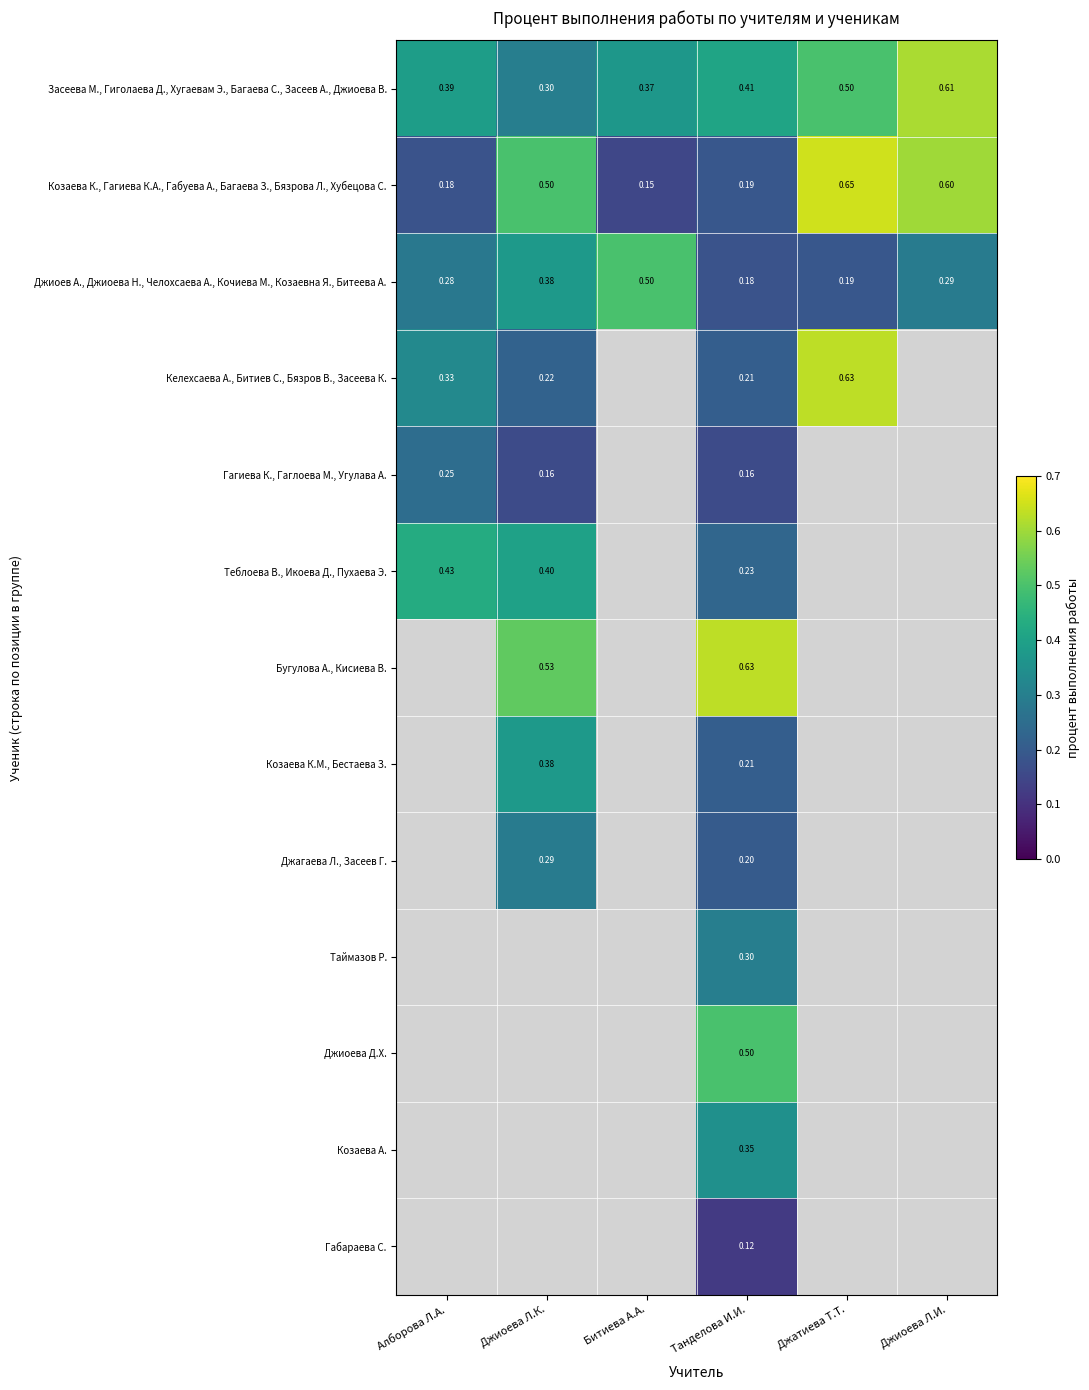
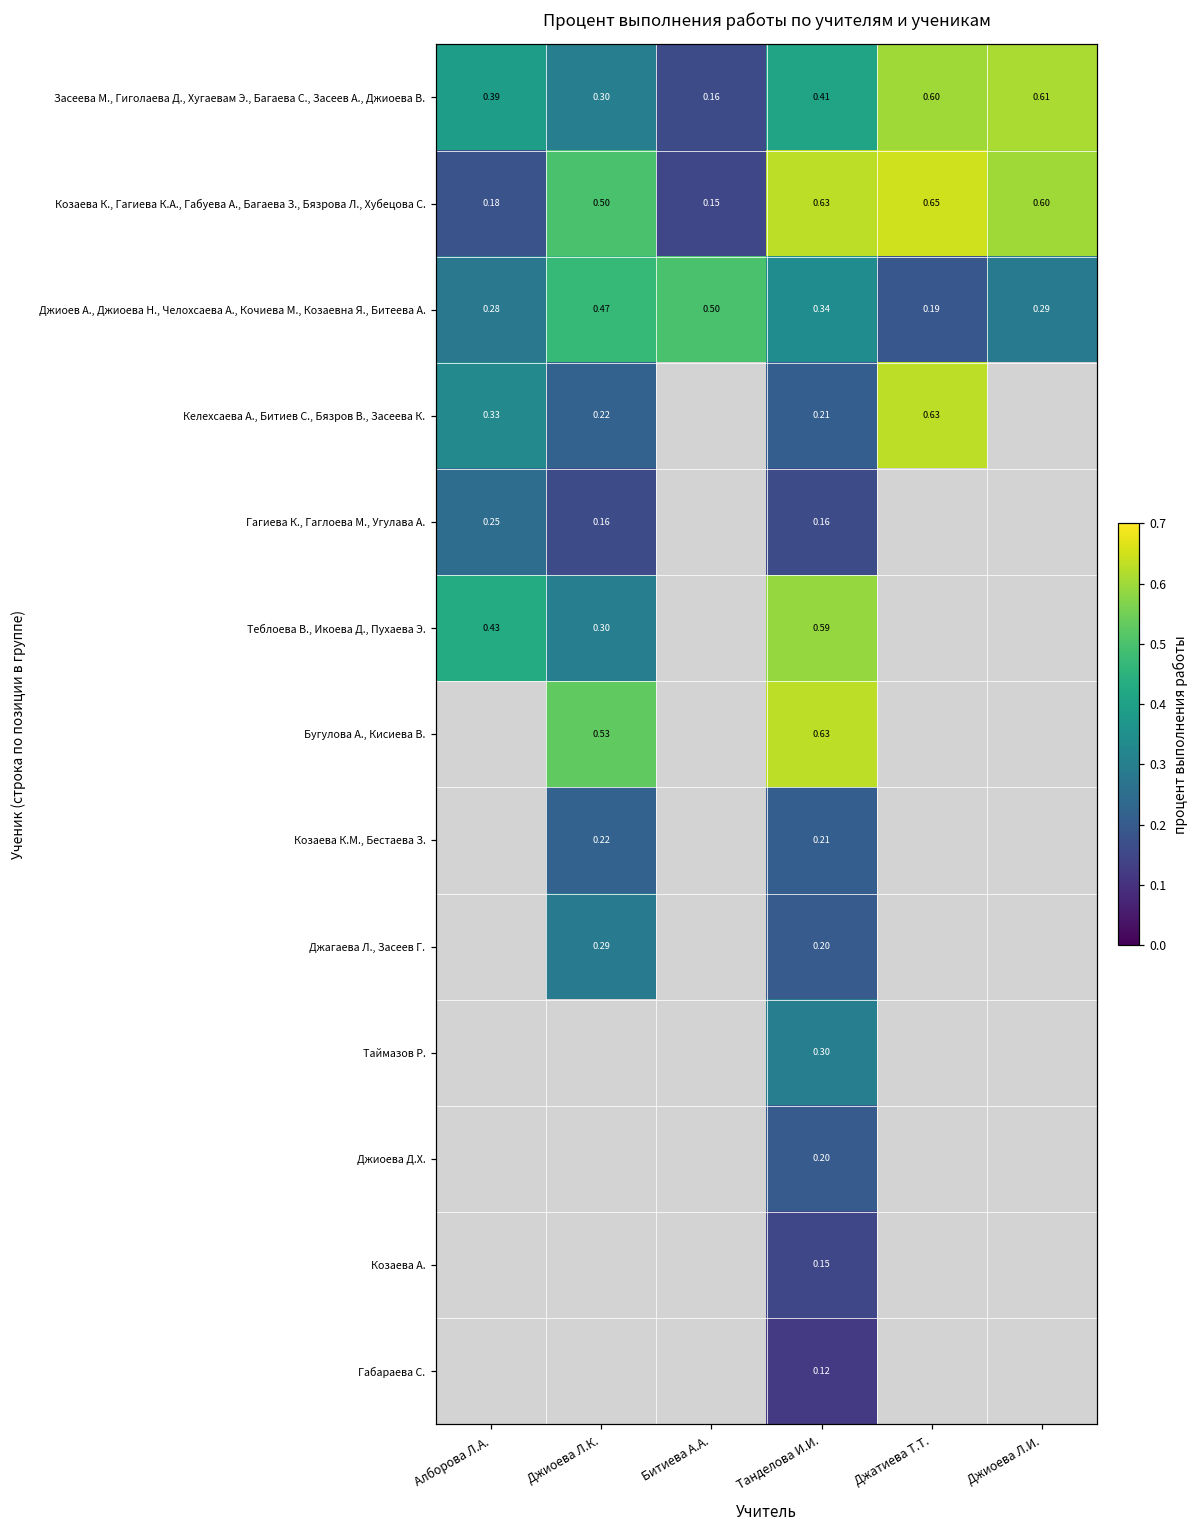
Засеева М., Гиголаева Д., Хугаевам Э., Багаева С., Засеев А., Джиоева В., Битиева А.А.: 0.37 -> 0.16
Засеева М., Гиголаева Д., Хугаевам Э., Багаева С., Засеев А., Джиоева В., Джатиева Т.Т.: 0.50 -> 0.60
Козаева К., Гагиева К.А., Габуева А., Багаева З., Бязрова Л., Хубецова С., Танделова И.И.: 0.19 -> 0.63
Джиоев А., Джиоева Н., Челохсаева А., Кочиева М., Козаевна Я., Битеева А., Джиоева Л.К.: 0.38 -> 0.47
Джиоев А., Джиоева Н., Челохсаева А., Кочиева М., Козаевна Я., Битеева А., Танделова И.И.: 0.18 -> 0.34
Теблоева В., Икоева Д., Пухаева Э., Джиоева Л.К.: 0.40 -> 0.30
Теблоева В., Икоева Д., Пухаева Э., Танделова И.И.: 0.23 -> 0.59
Козаева К.М., Бестаева З., Джиоева Л.К.: 0.38 -> 0.22
Джиоева Д.Х., Танделова И.И.: 0.50 -> 0.20
Козаева А., Танделова И.И.: 0.35 -> 0.15
